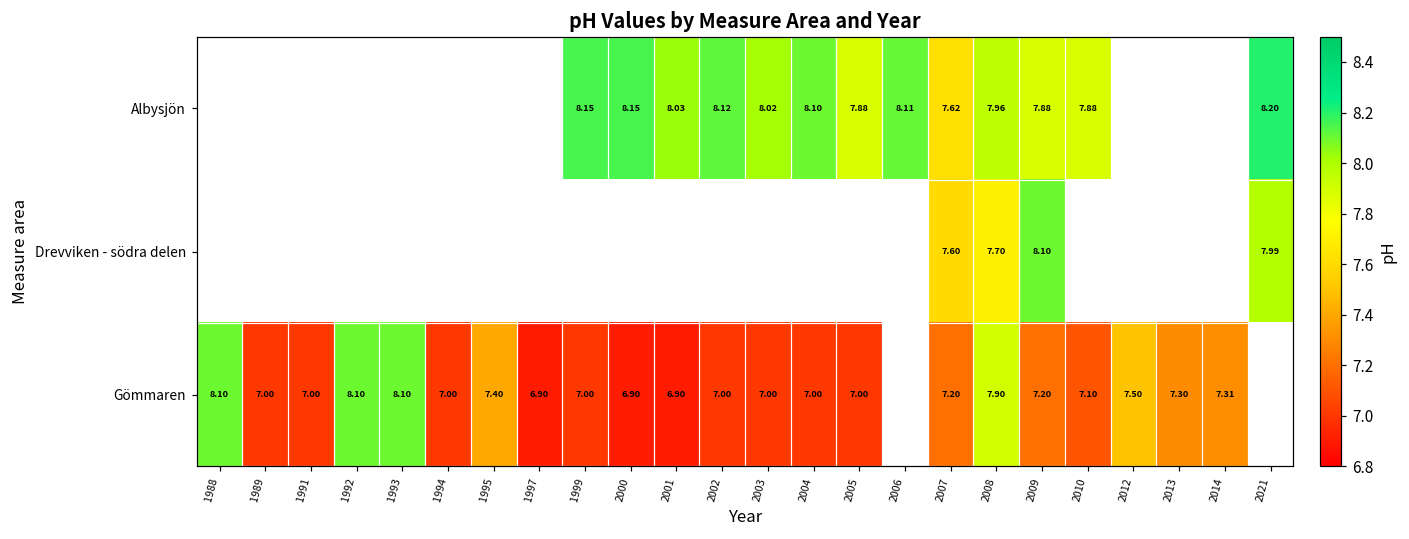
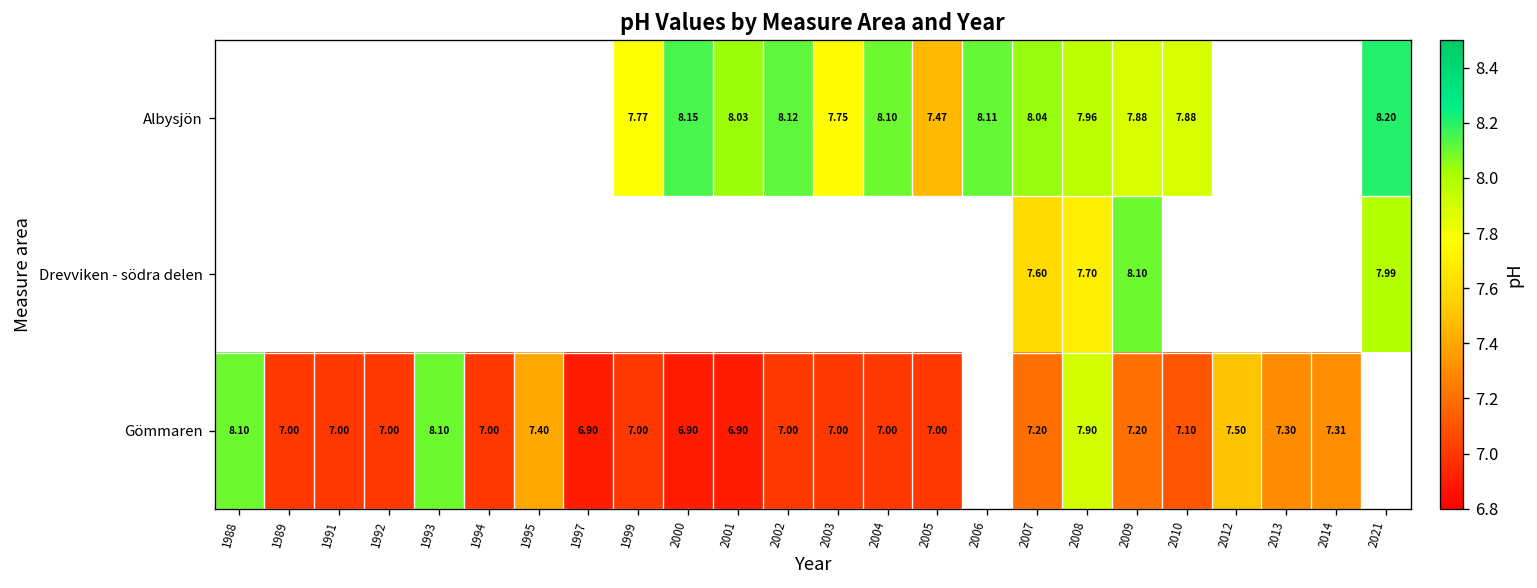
Albysjön, 1999: 8.15 -> 7.77
Albysjön, 2003: 8.02 -> 7.75
Albysjön, 2005: 7.88 -> 7.47
Albysjön, 2007: 7.62 -> 8.04
Gömmaren, 1992: 8.10 -> 7.00
